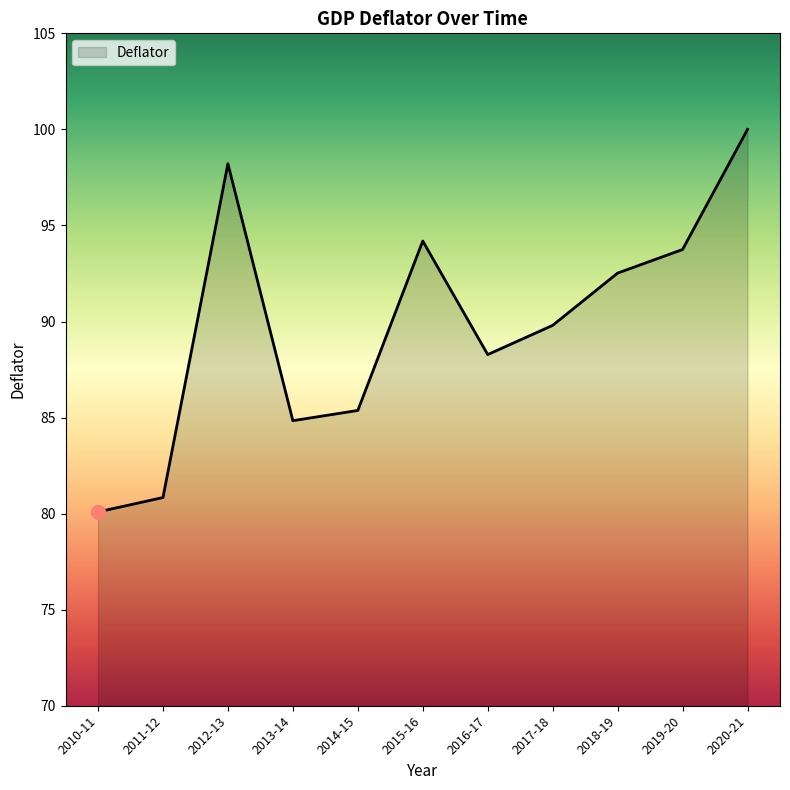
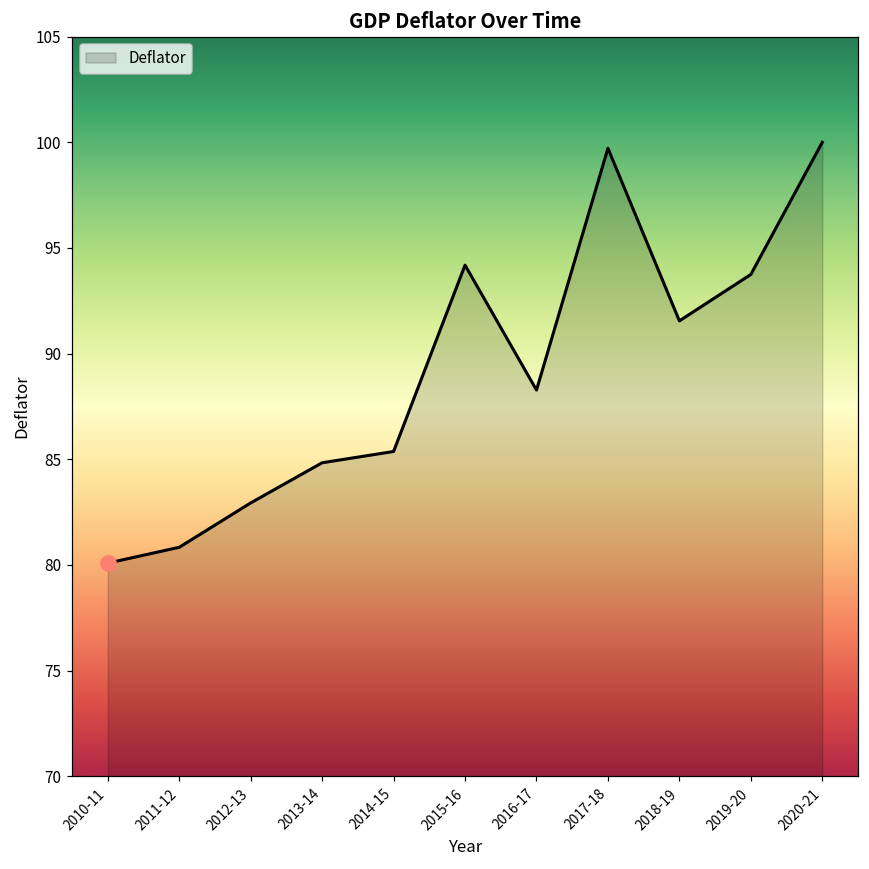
Deflator, 2012-13: 98.2 -> 82.9
Deflator, 2017-18: 89.8 -> 99.7
Deflator, 2018-19: 92.5 -> 91.6
